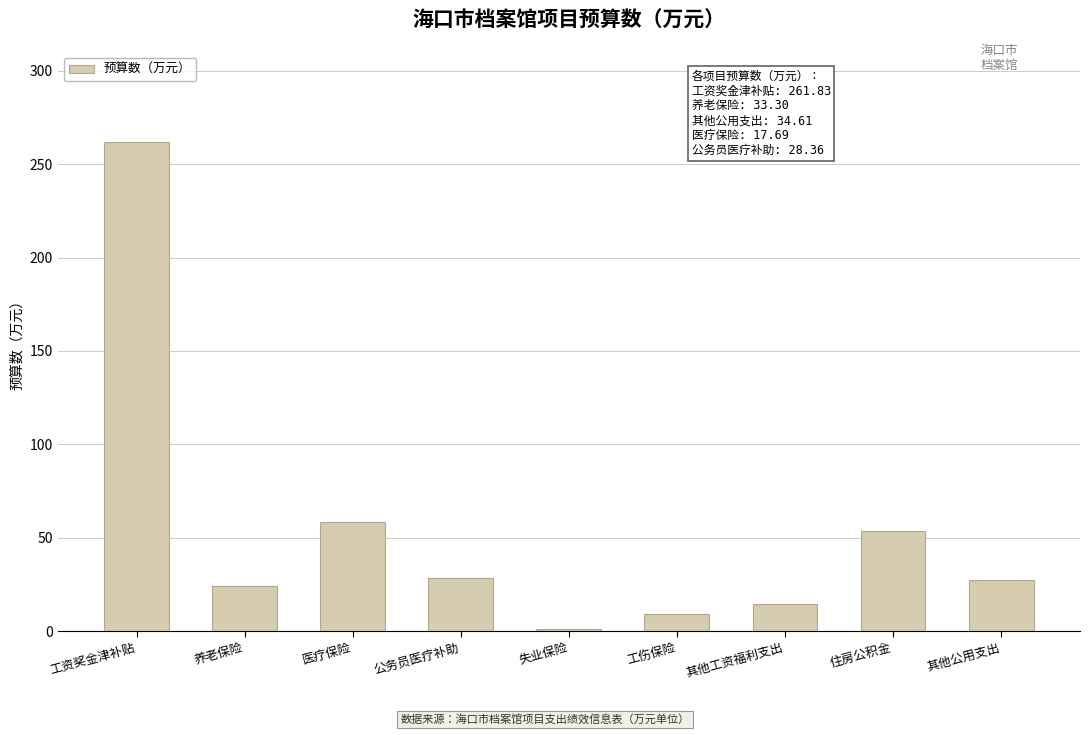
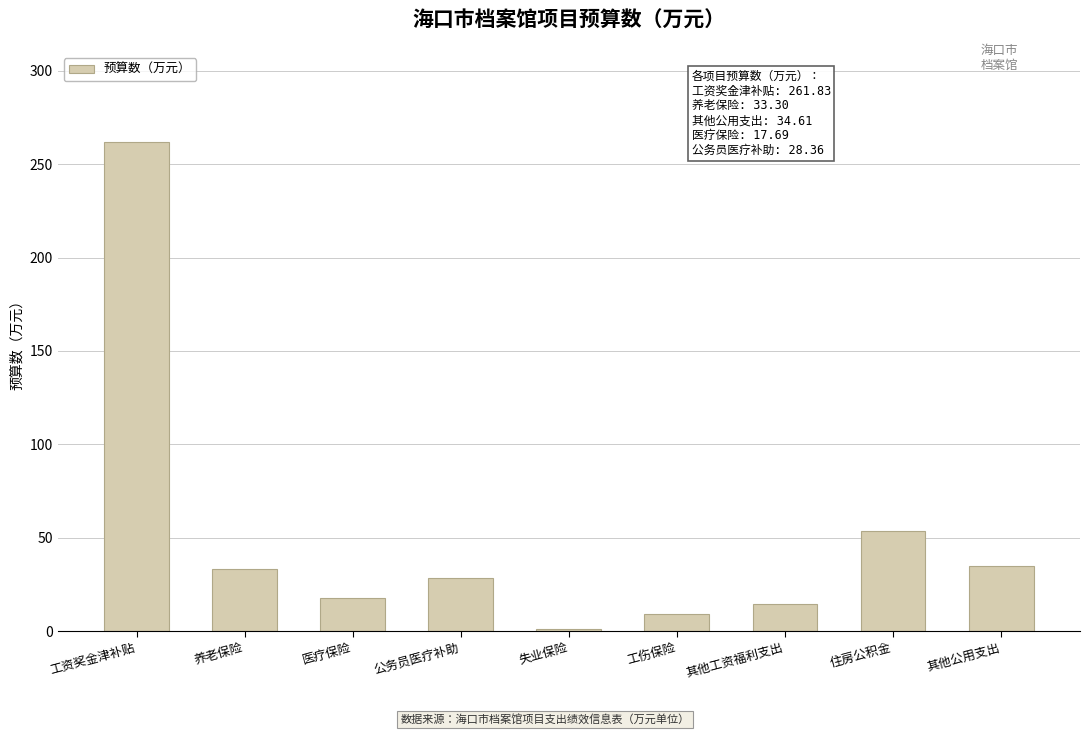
养老保险: 24 -> 33
医疗保险: 59 -> 18
其他公用支出: 27 -> 35
